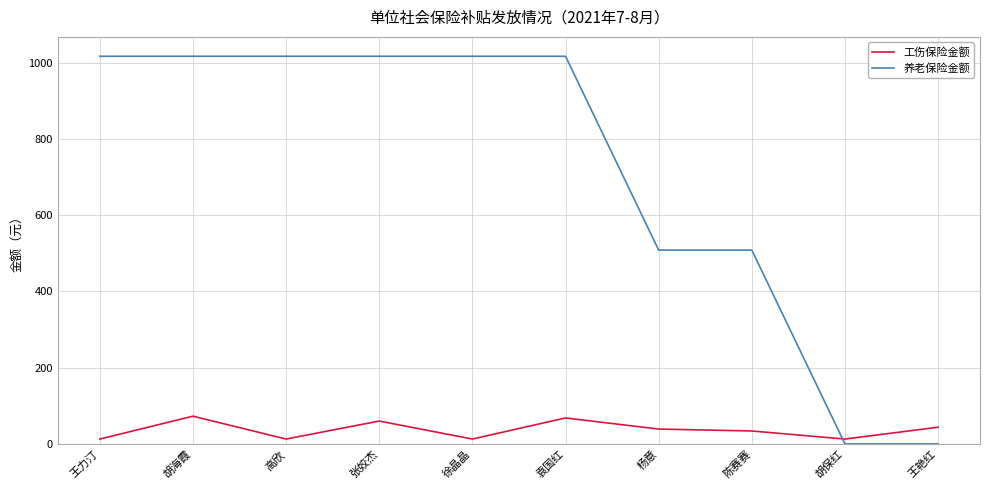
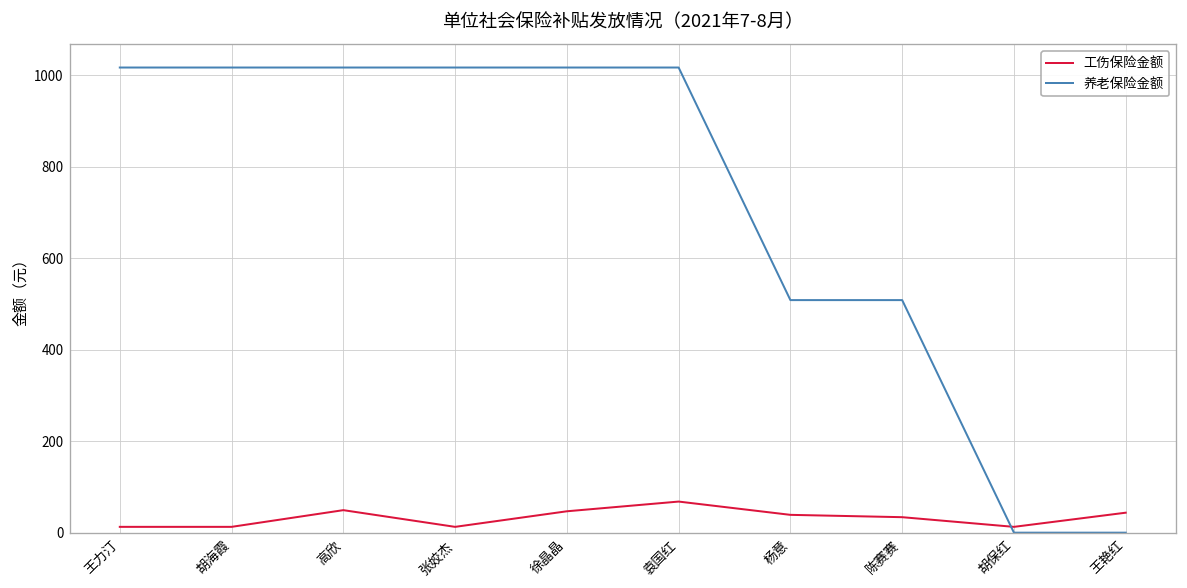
工伤保险金额, 胡海霞: 70 -> 10
工伤保险金额, 高欣: 10 -> 50
工伤保险金额, 张姣杰: 60 -> 10
工伤保险金额, 徐晶晶: 10 -> 50
